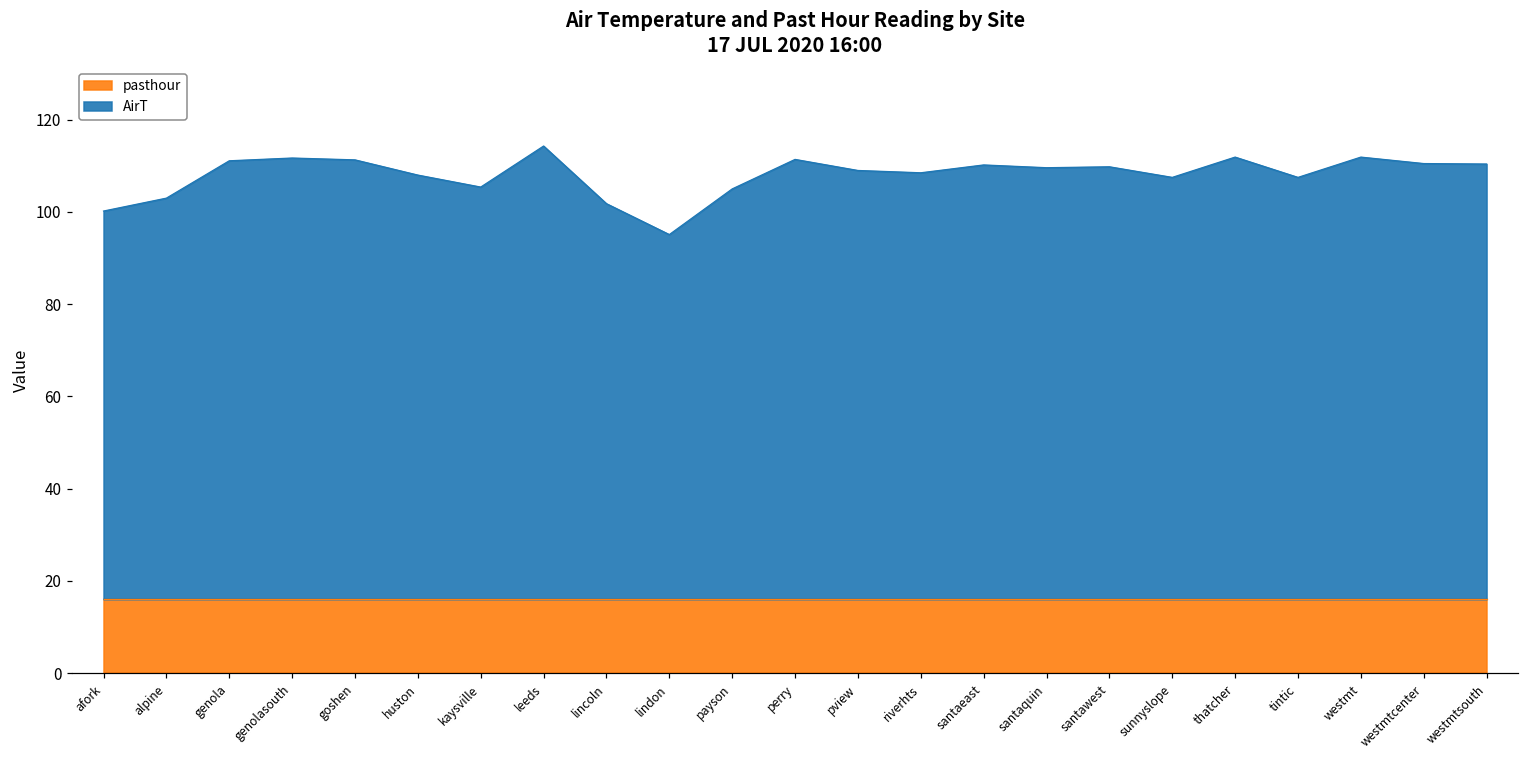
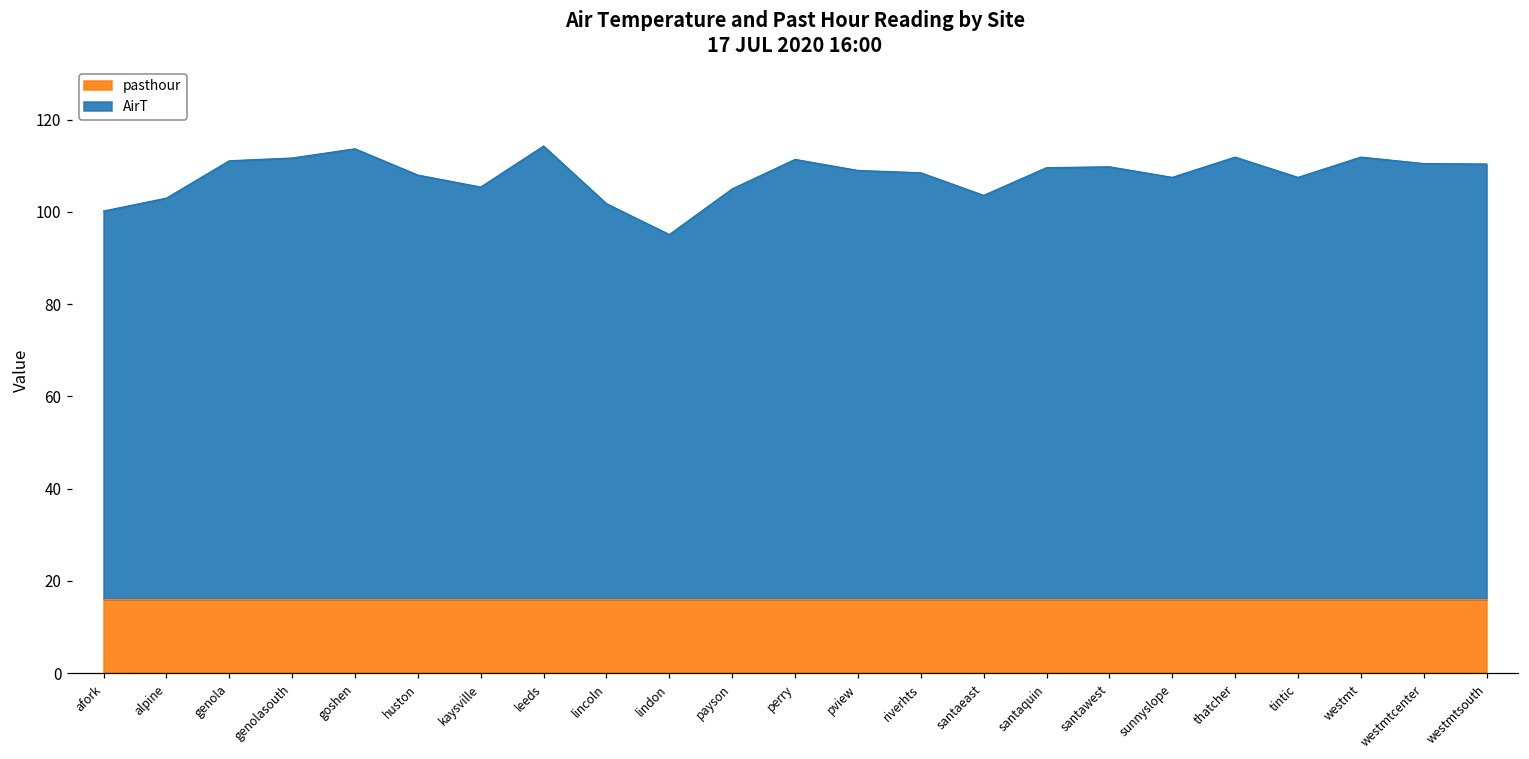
AirT, goshen: 111 -> 114
AirT, santaeast: 110 -> 104
